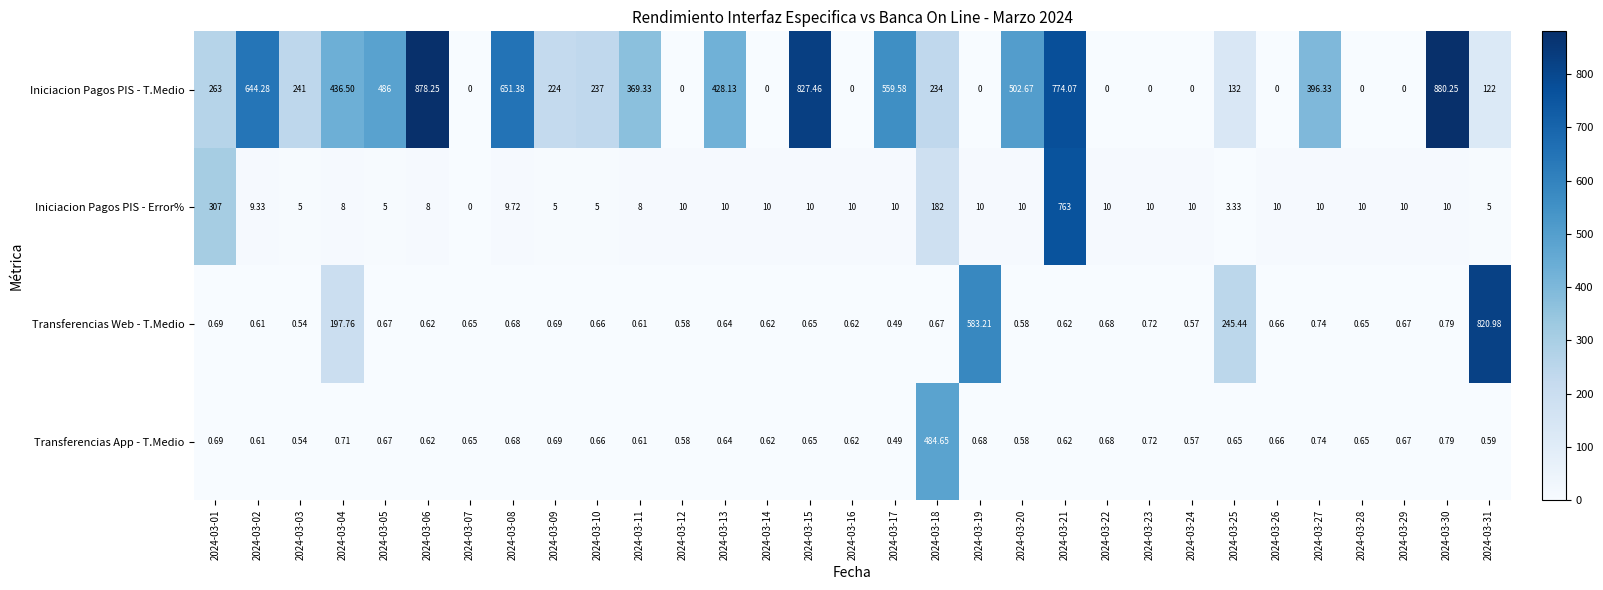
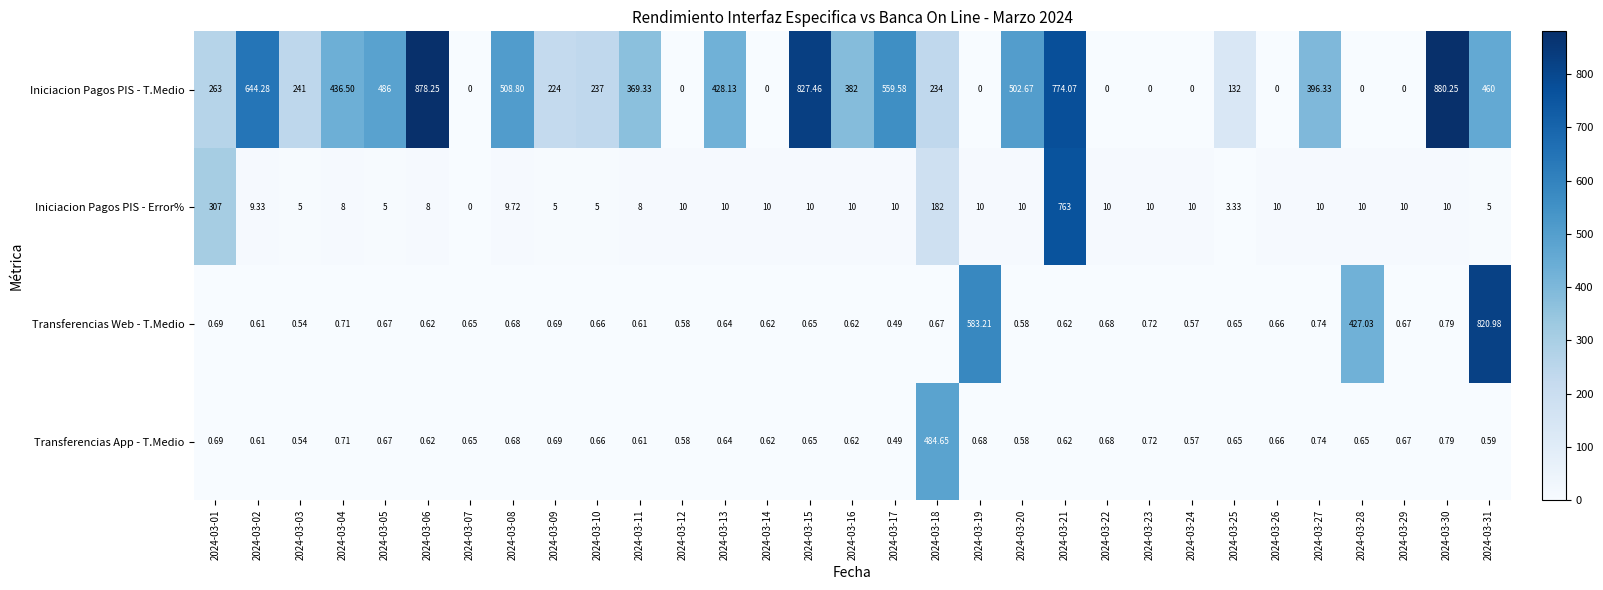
Iniciacion Pagos PIS - T.Medio, 2024-03-08: 651.38 -> 508.80
Iniciacion Pagos PIS - T.Medio, 2024-03-16: 0 -> 382
Iniciacion Pagos PIS - T.Medio, 2024-03-31: 122 -> 460
Transferencias Web - T.Medio, 2024-03-04: 197.76 -> 0.71
Transferencias Web - T.Medio, 2024-03-25: 245.44 -> 0.65
Transferencias Web - T.Medio, 2024-03-28: 0.65 -> 427.03
